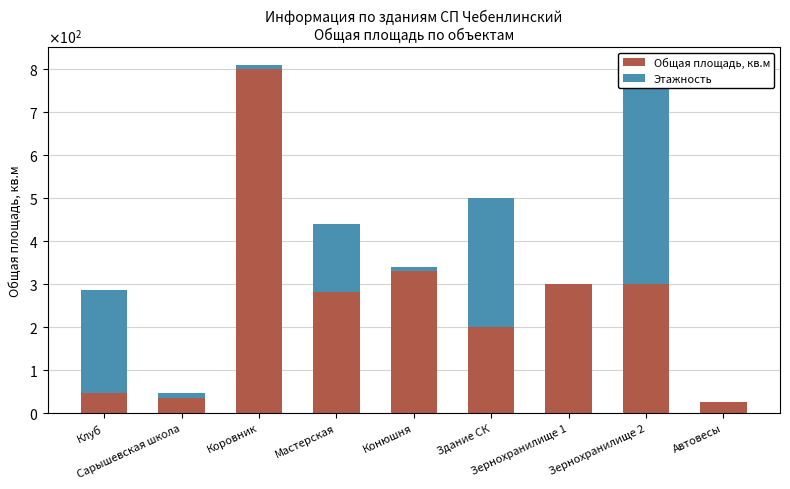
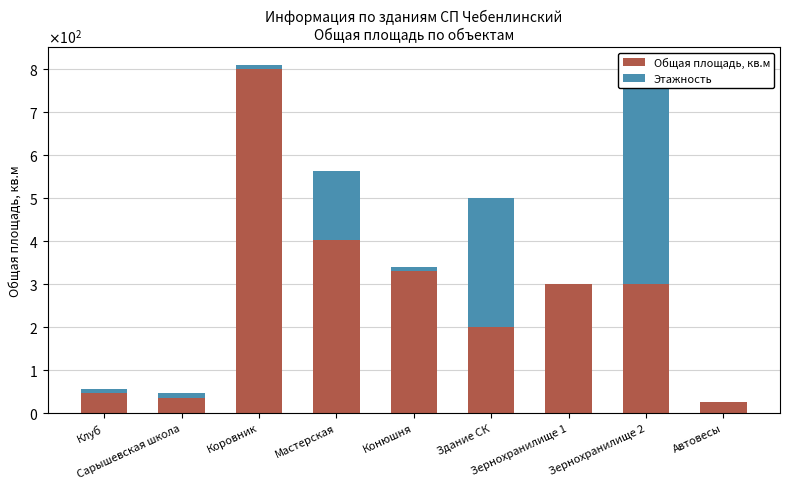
Этажность, Клуб: 240 -> 10
Общая площадь, кв.м, Мастерская: 280 -> 400
